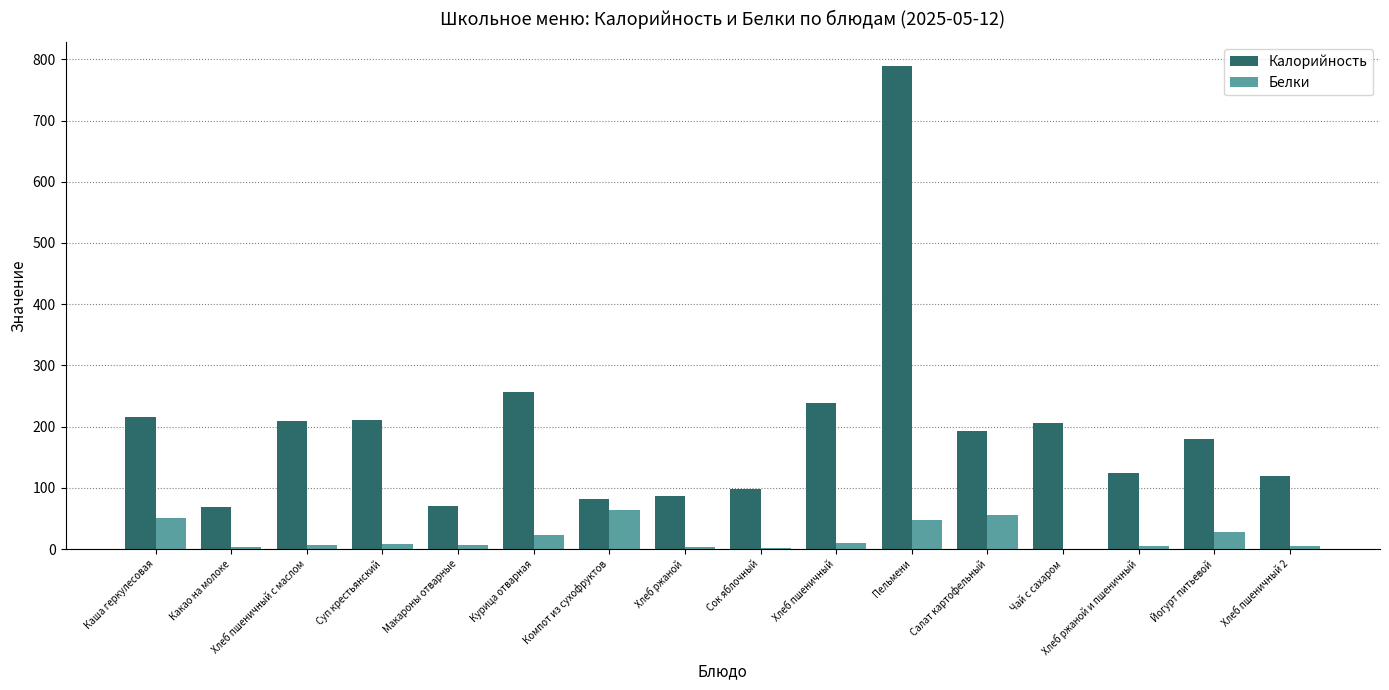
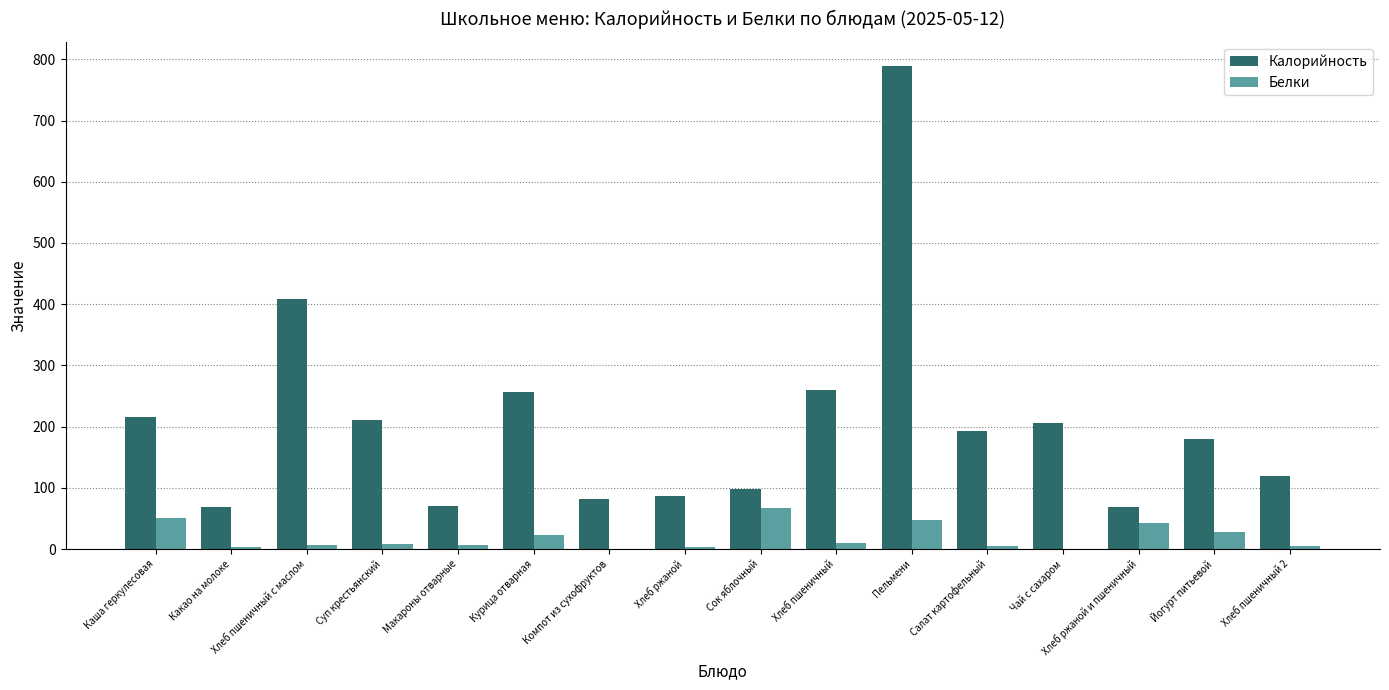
Калорийность, Хлеб пшеничный с маслом: 210 -> 410
Белки, Компот из сухофруктов: 60 -> 0
Белки, Сок яблочный: 0 -> 70
Калорийность, Хлеб пшеничный: 240 -> 260
Белки, Салат картофельный: 60 -> 0
Калорийность, Хлеб ржаной и пшеничный: 120 -> 70
Белки, Хлеб ржаной и пшеничный: 0 -> 40
